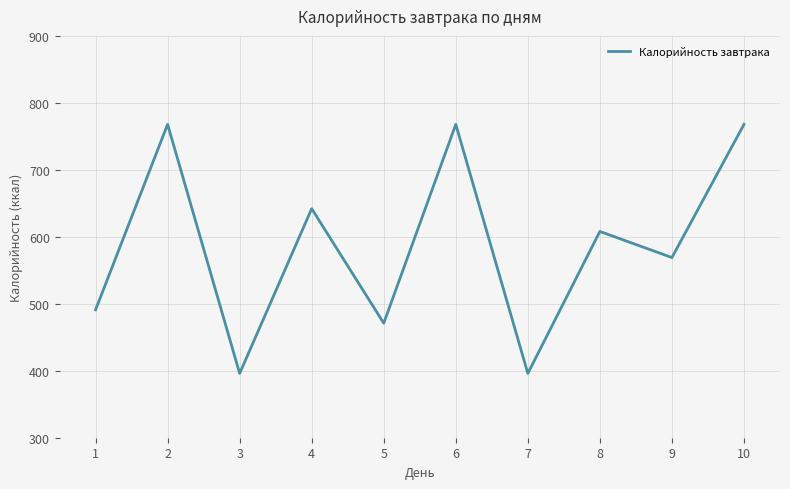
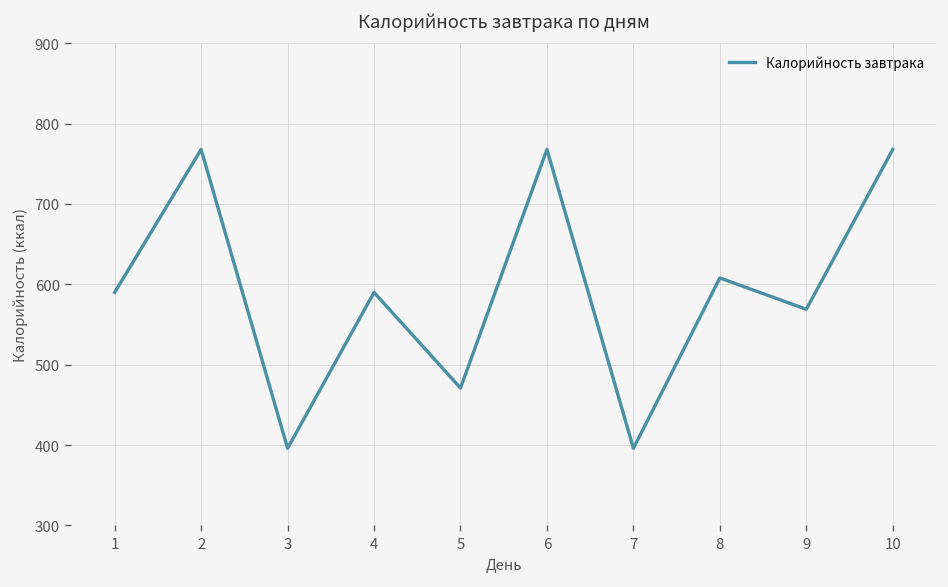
1: 490 -> 590
4: 640 -> 590
